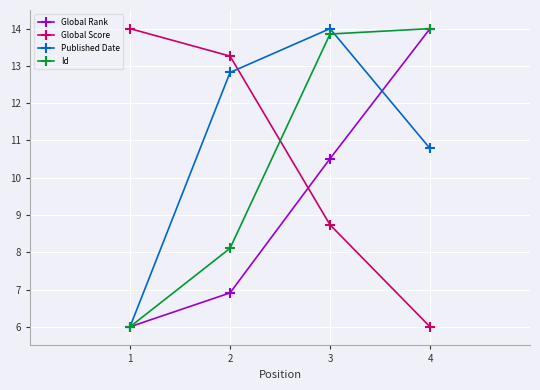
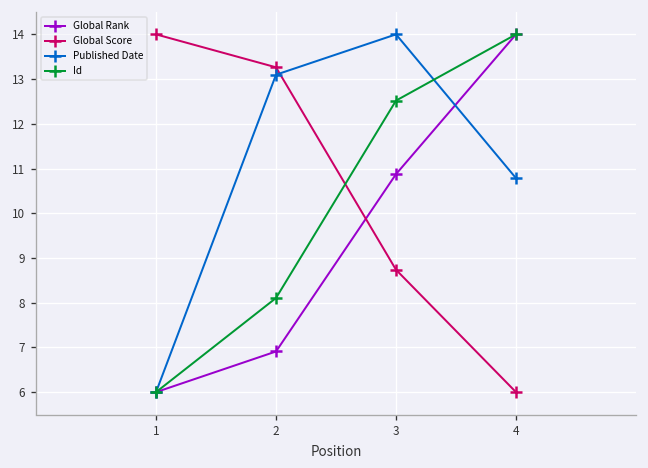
Published Date, 2: 12.8 -> 13.1
Global Rank, 3: 10.5 -> 10.9
Id, 3: 13.9 -> 12.5
